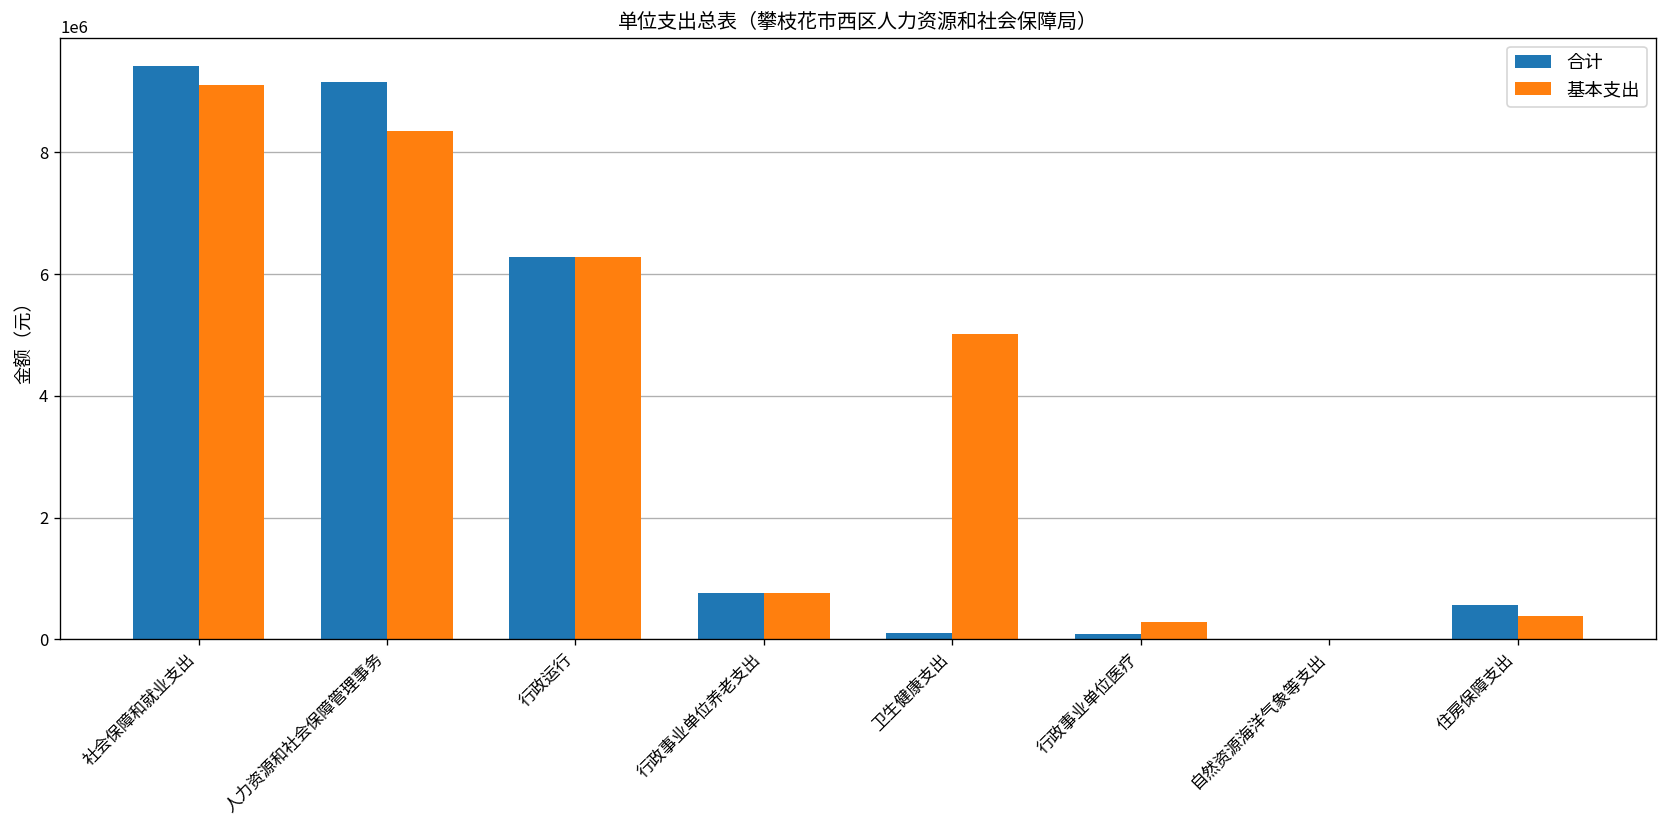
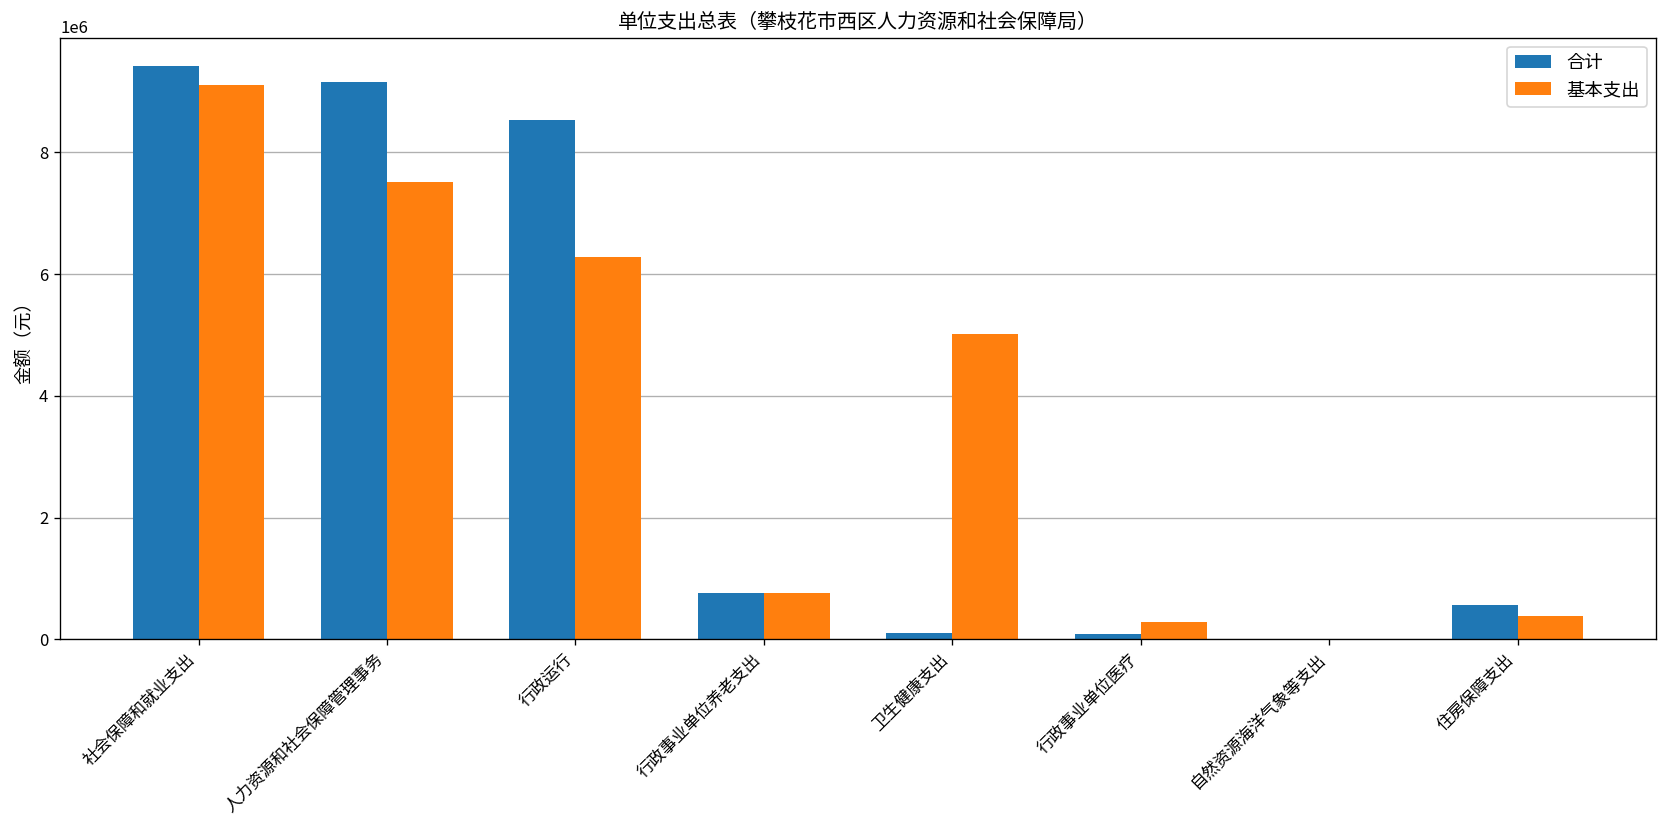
基本支出, 人力资源和社会保障管理事务: 8400000 -> 7500000
合计, 行政运行: 6300000 -> 8500000
